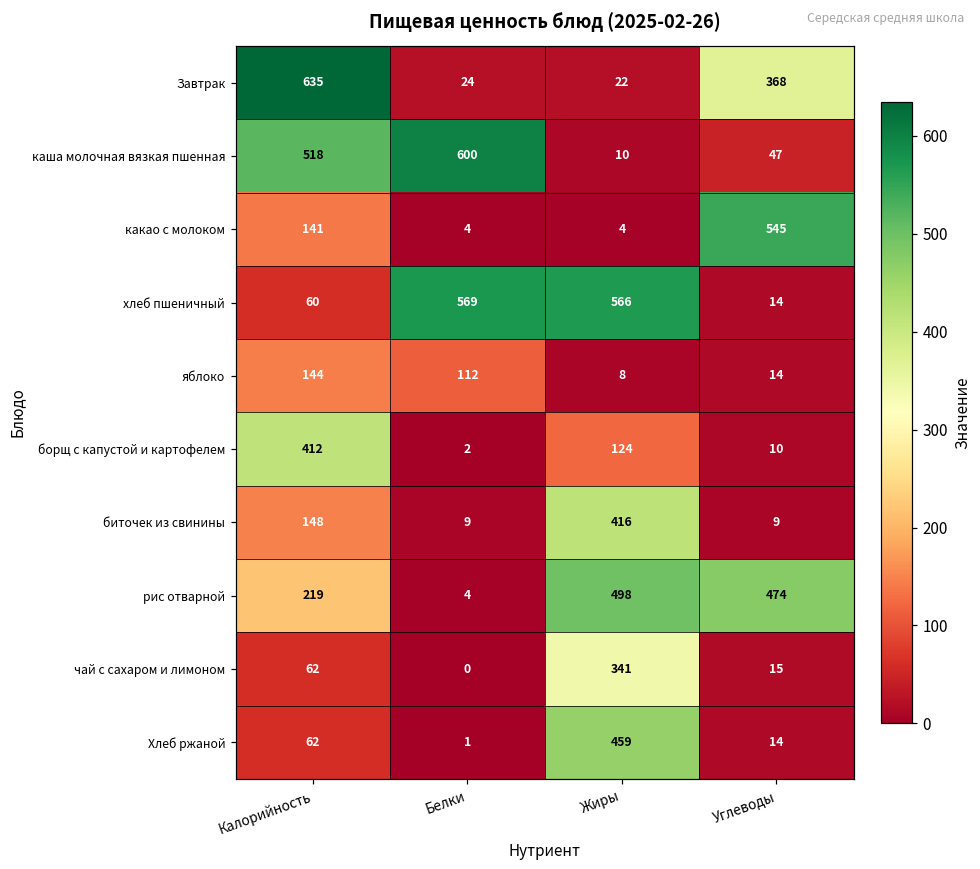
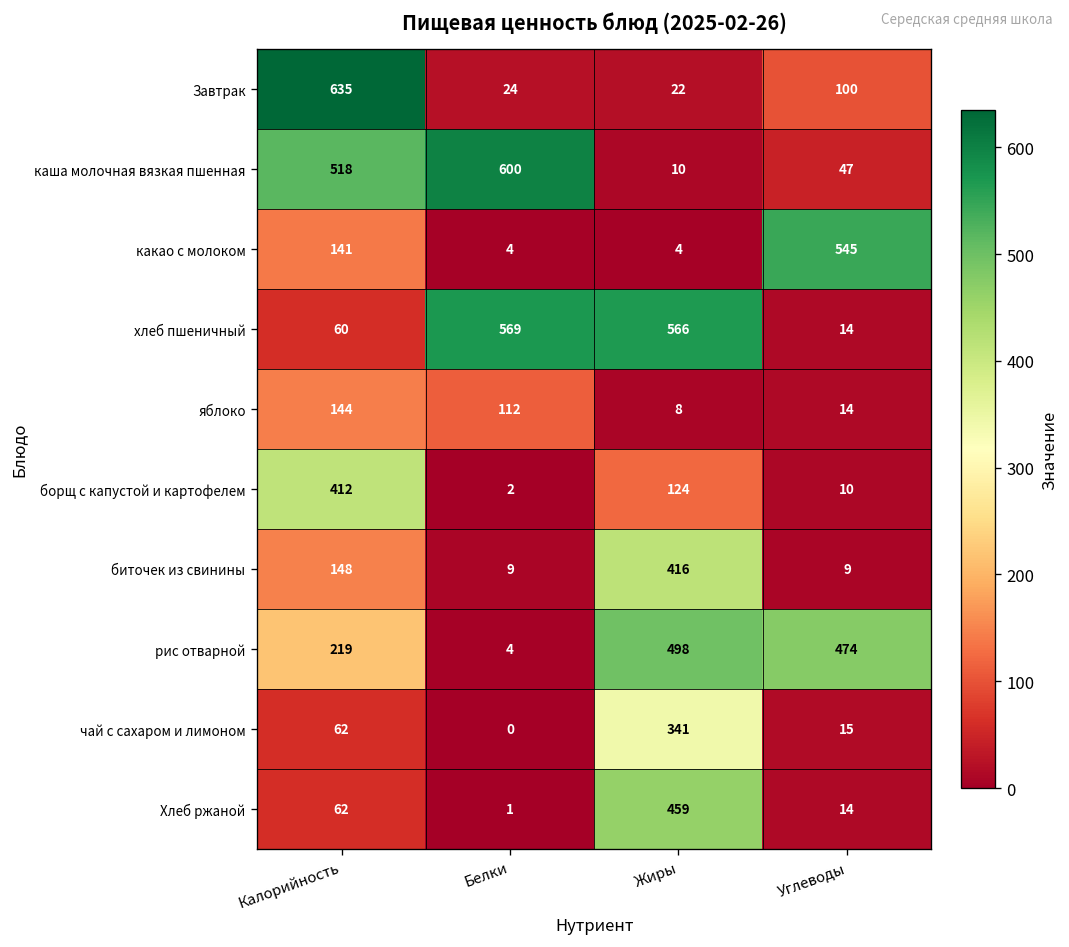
Завтрак, Углеводы: 368 -> 100
